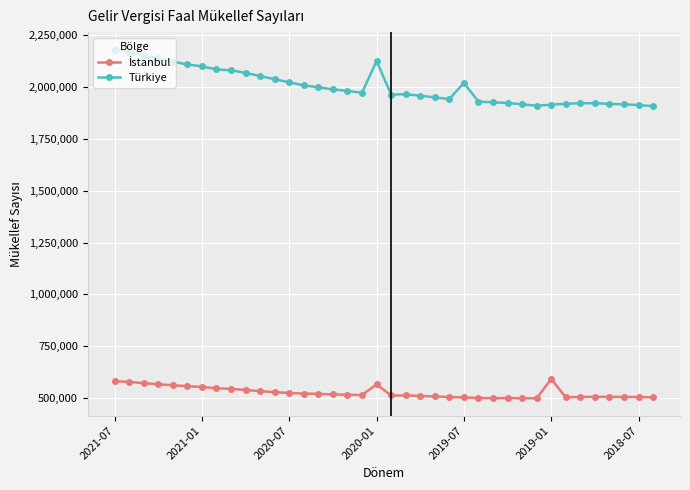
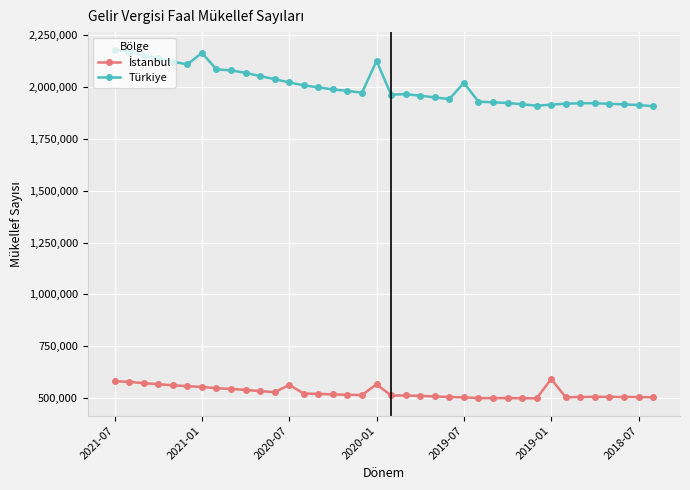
Türkiye, 2021-01: 2,100,000 -> 2,170,000
İstanbul, 2020-07: 520,000 -> 560,000
